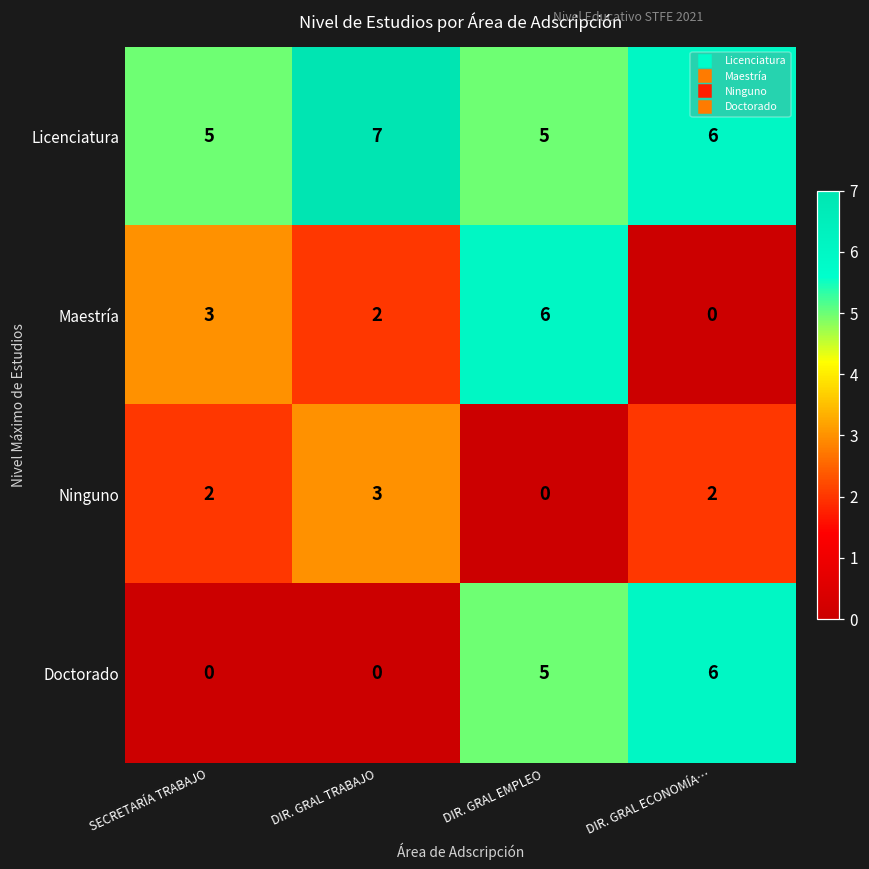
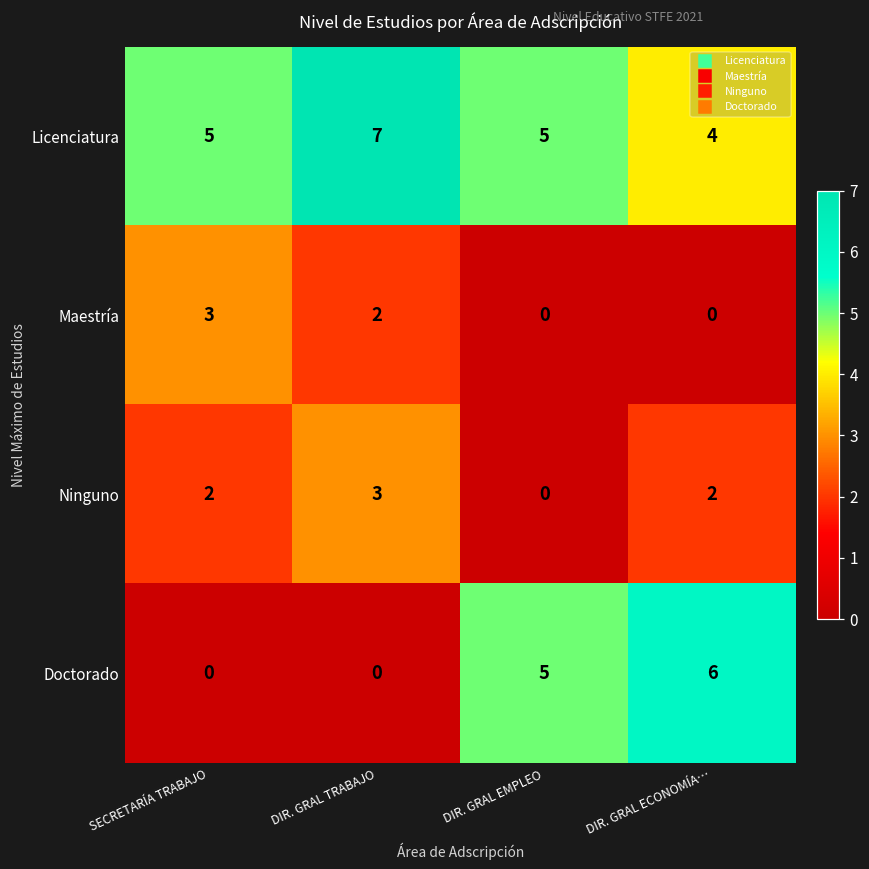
Licenciatura, DIR. GRAL ECONOMÍA…: 6 -> 4
Maestría, DIR. GRAL EMPLEO: 6 -> 0
